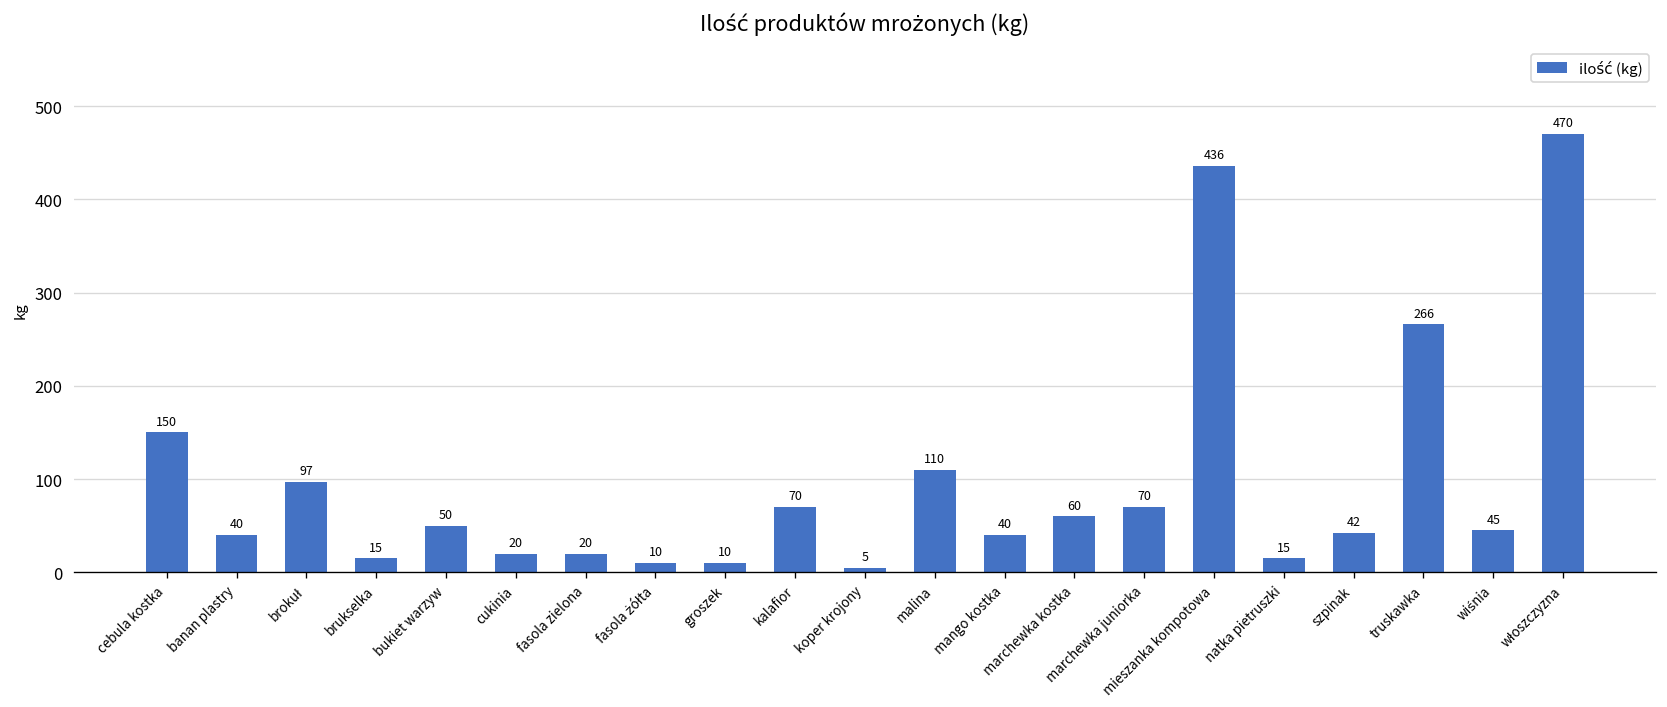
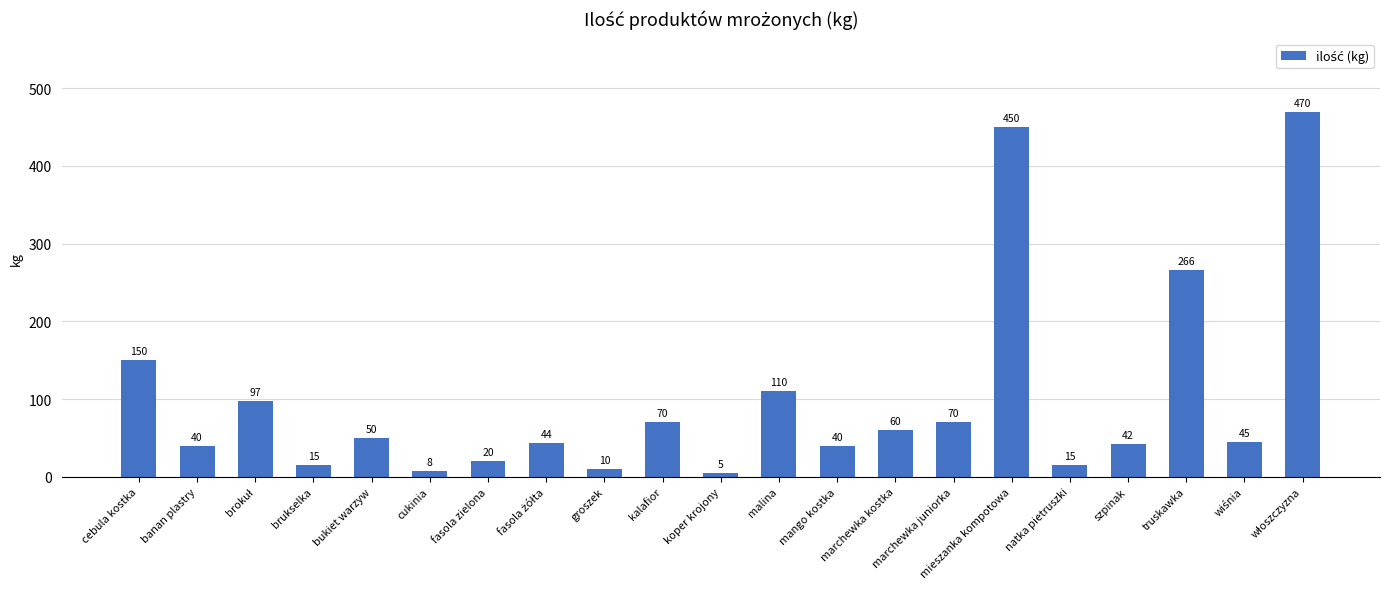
cukinia: 20 -> 8
fasola żółta: 10 -> 44
mieszanka kompotowa: 436 -> 450
